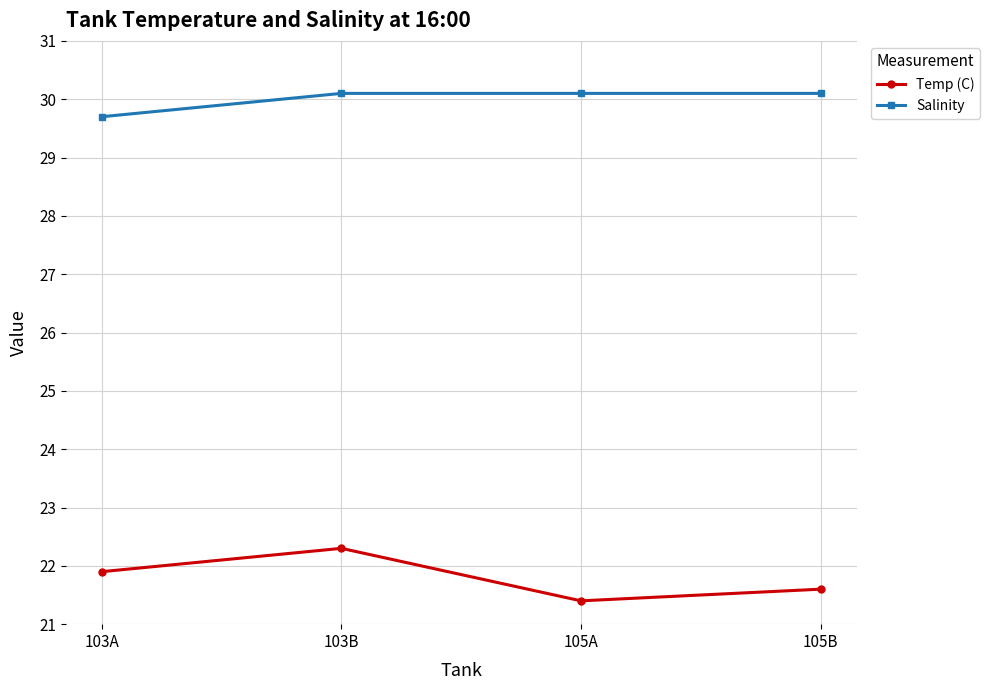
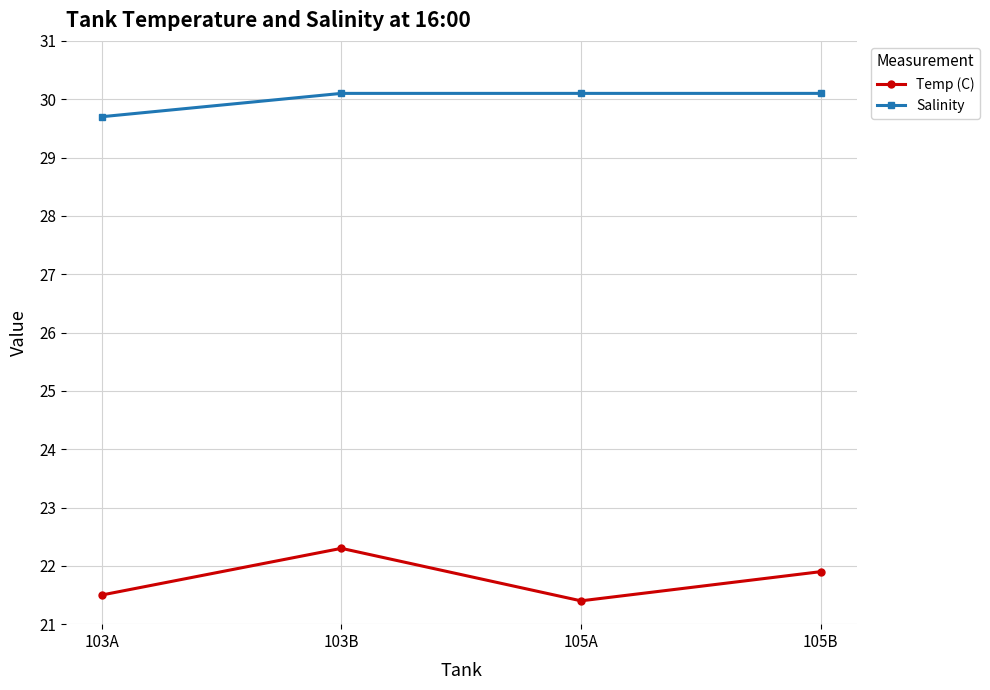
Temp (C), 103A: 21.9 -> 21.5
Temp (C), 105B: 21.6 -> 21.9
